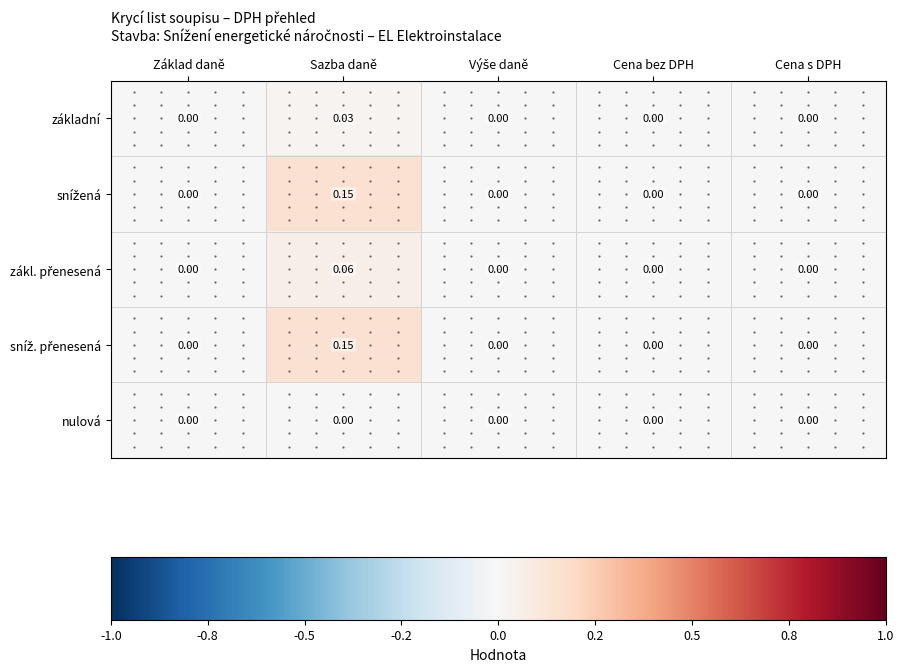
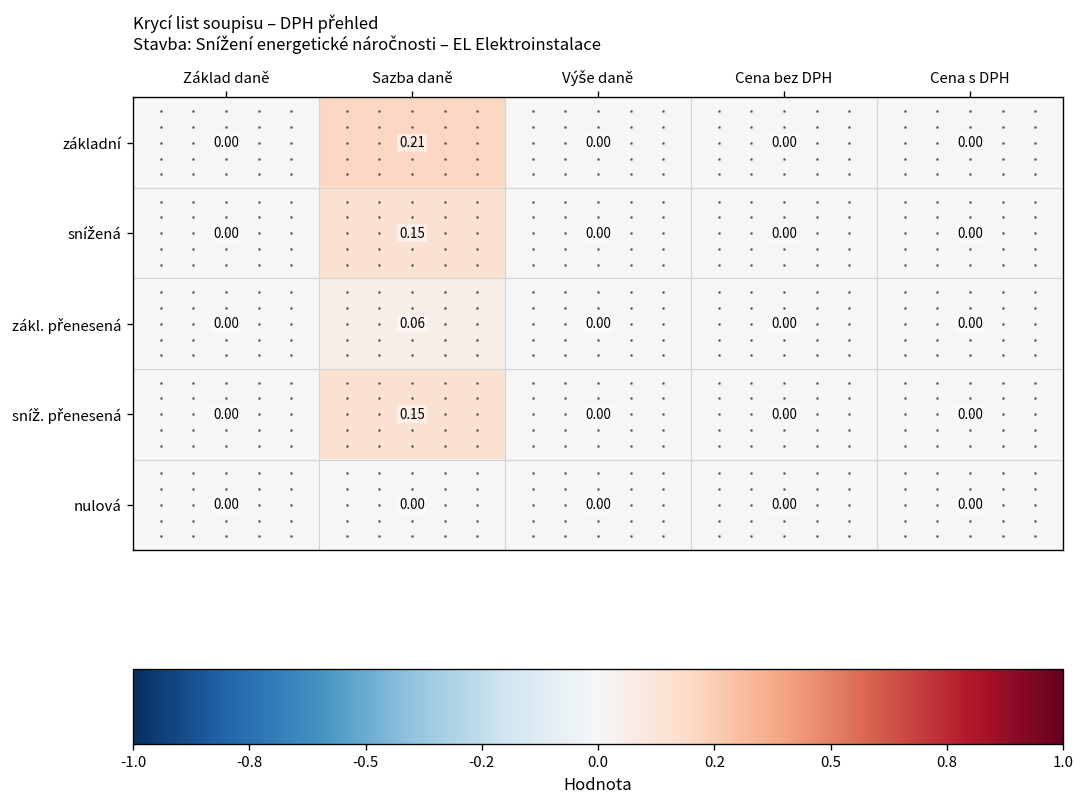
základní, Sazba daně: 0.03 -> 0.21
